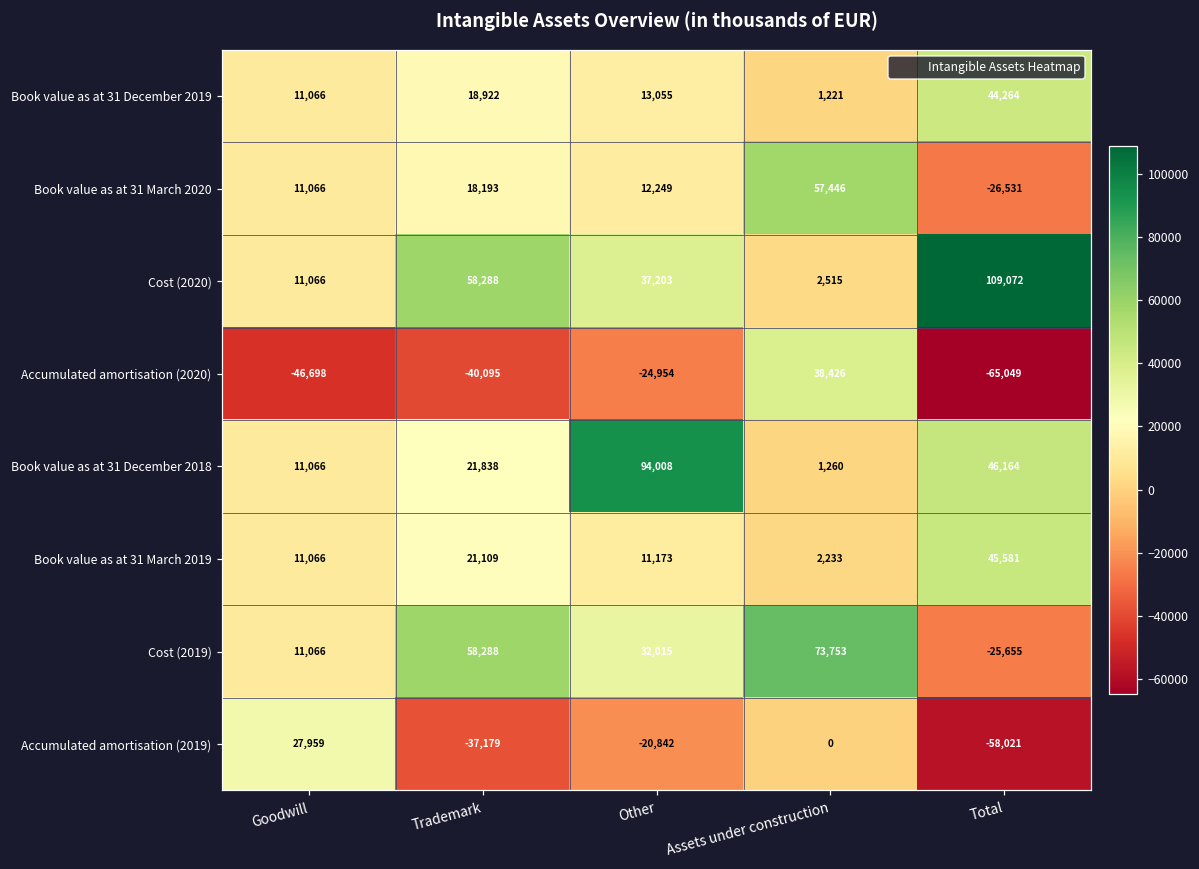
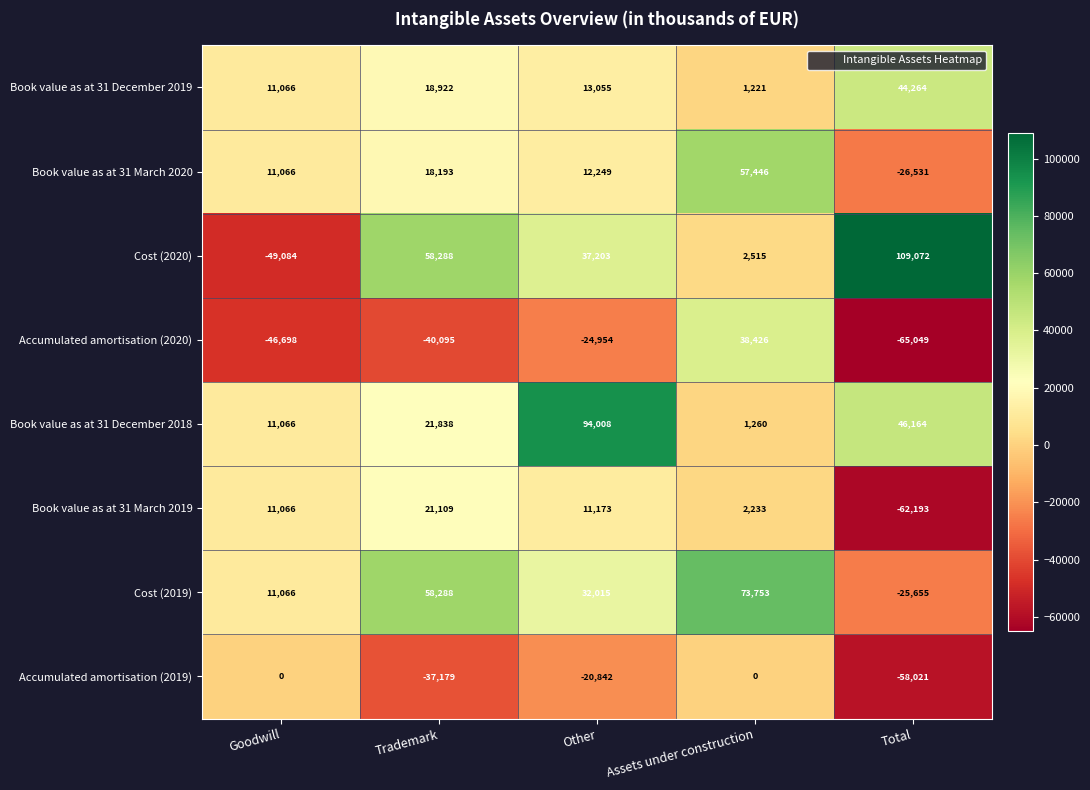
Cost (2020), Goodwill: 11,066 -> -49,084
Book value as at 31 March 2019, Total: 45,581 -> -62,193
Accumulated amortisation (2019), Goodwill: 27,959 -> 0
